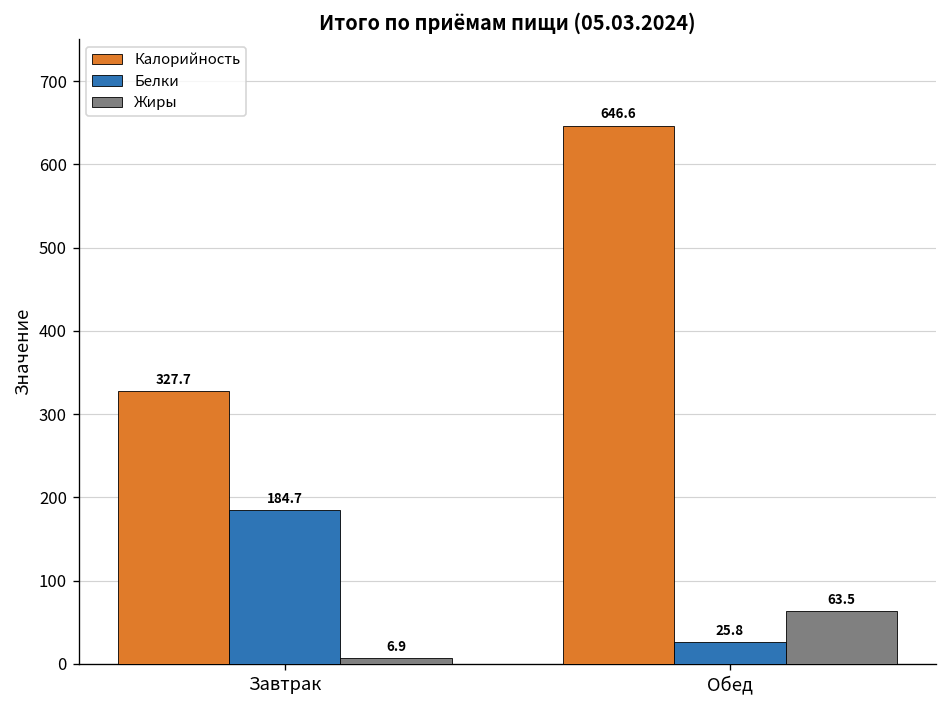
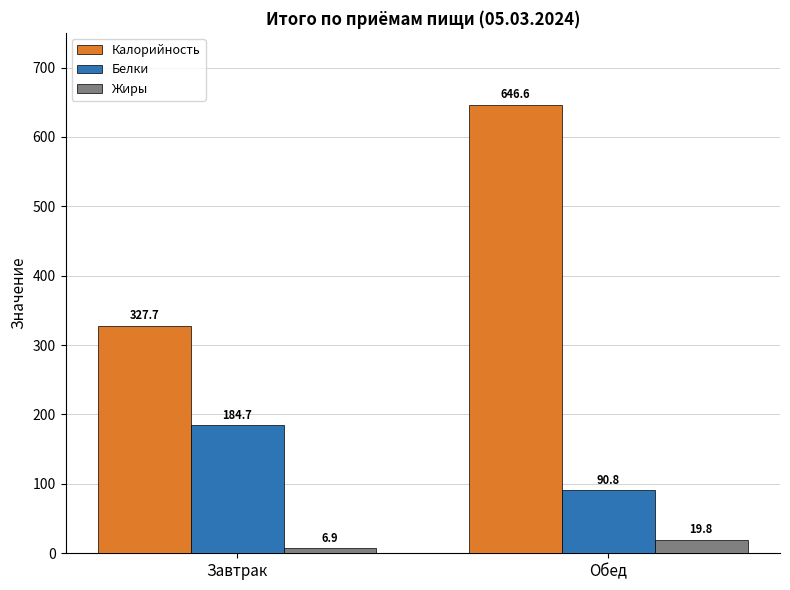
Белки, Обед: 25.8 -> 90.8
Жиры, Обед: 63.5 -> 19.8
